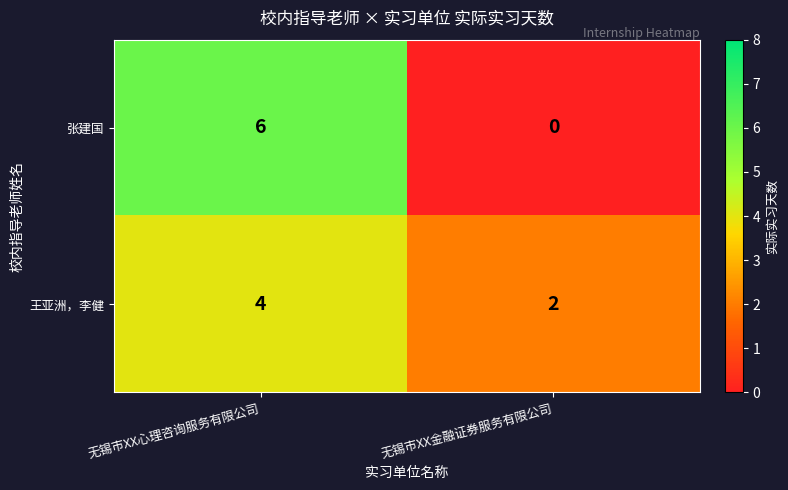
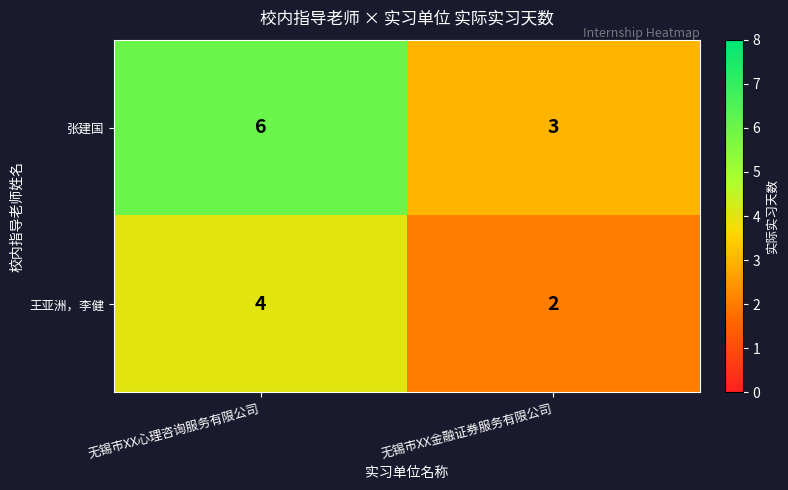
张建国, 无锡市XX金融证券服务有限公司: 0 -> 3
